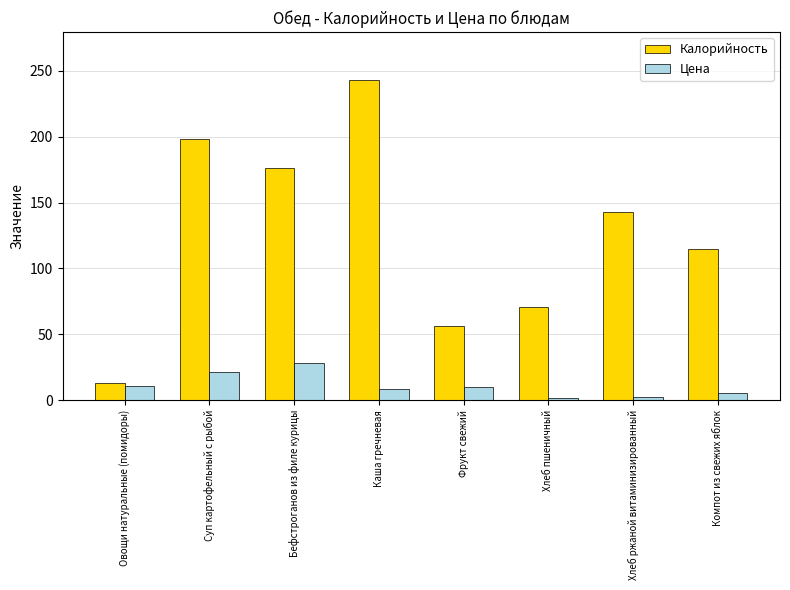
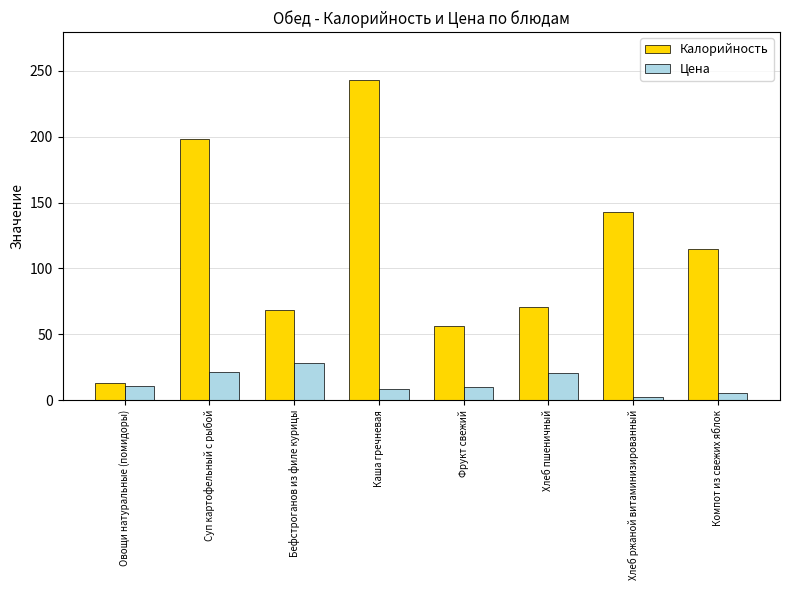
Калорийность, Бефстроганов из филе курицы: 176 -> 68
Цена, Хлеб пшеничный: 2 -> 21
